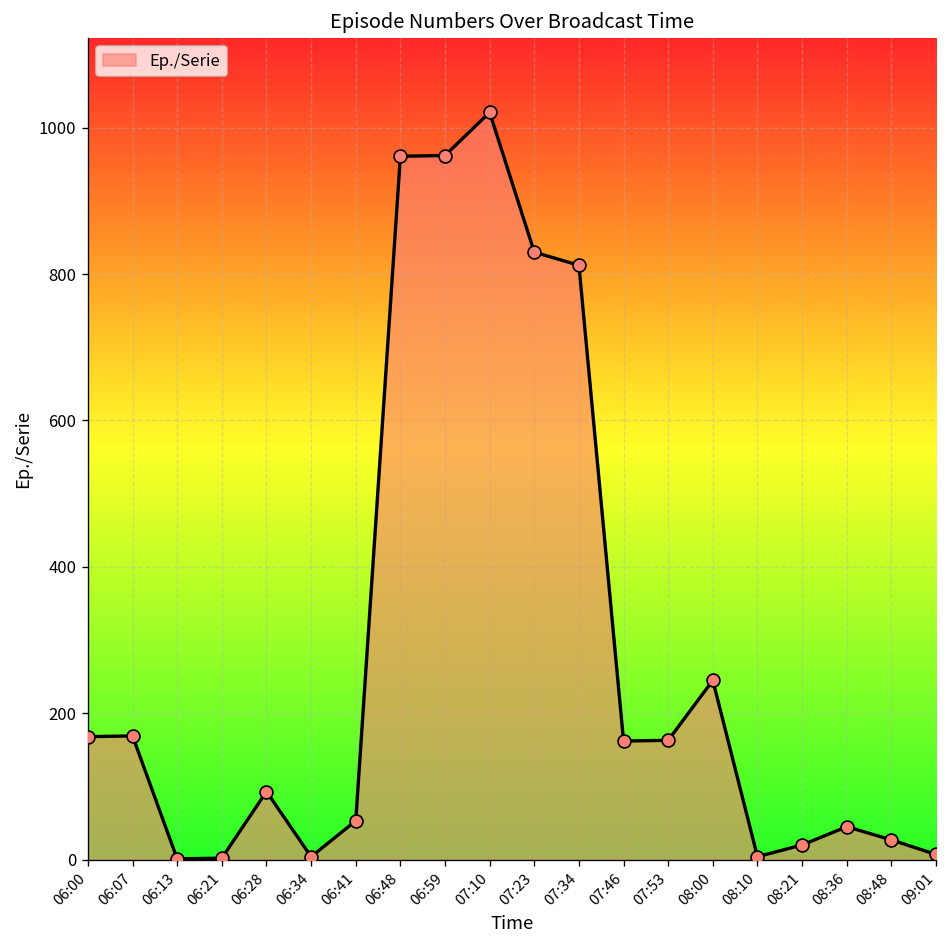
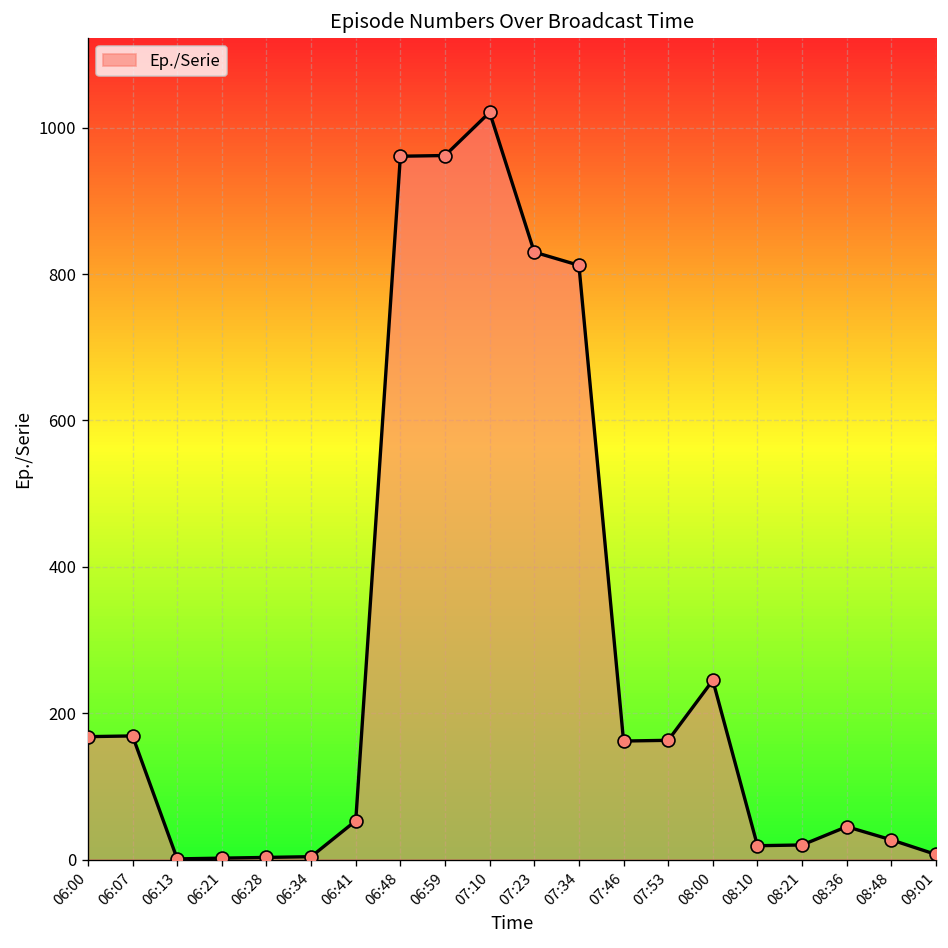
06:28: 90 -> 0
08:10: 0 -> 20
